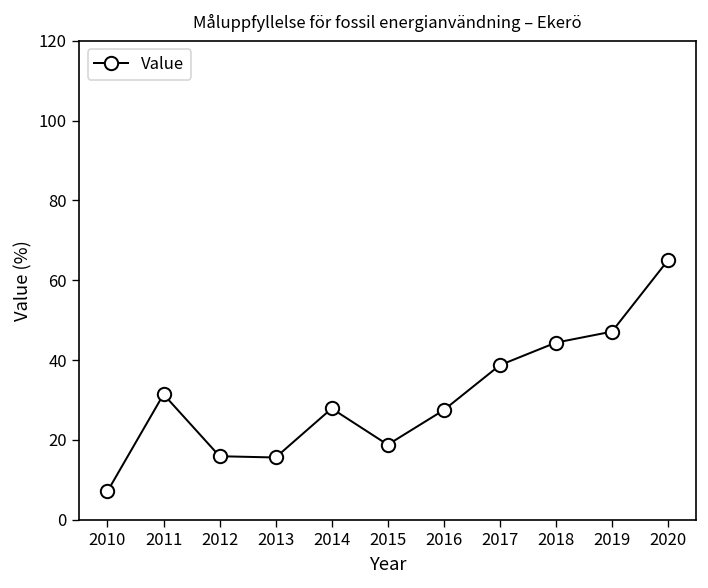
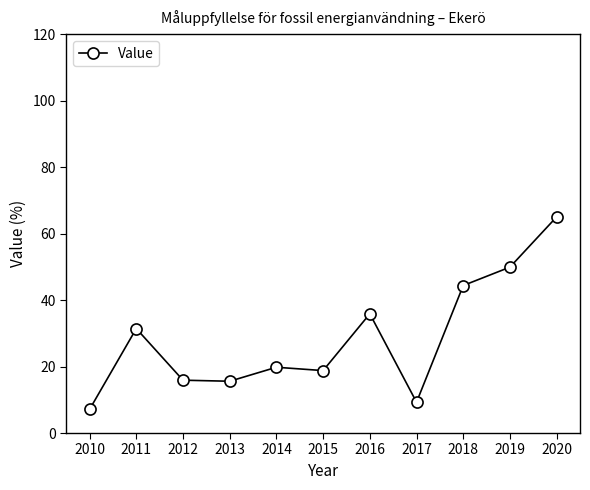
2014: 28 -> 20
2016: 27 -> 36
2017: 39 -> 9
2019: 47 -> 50
